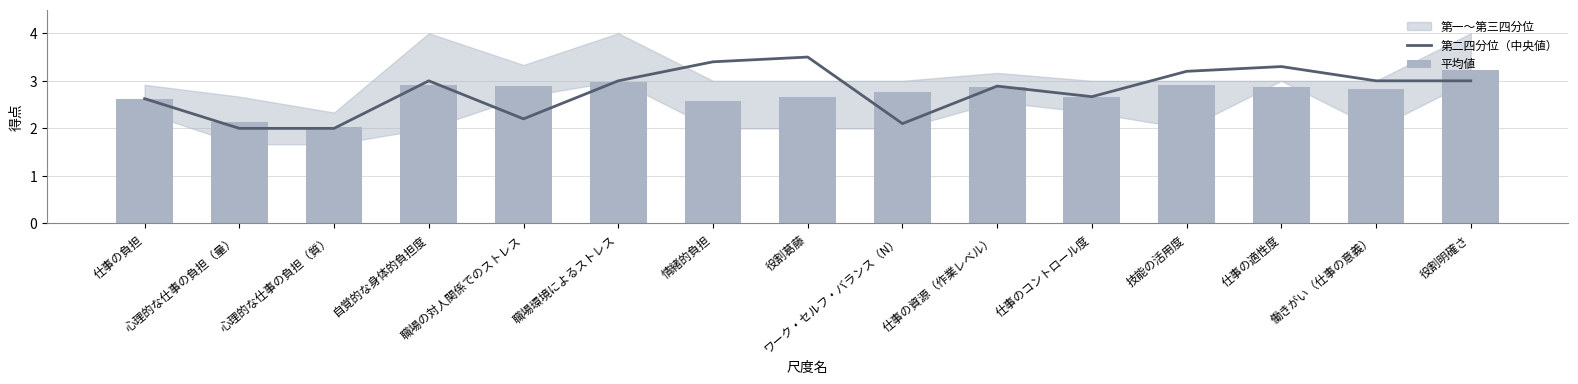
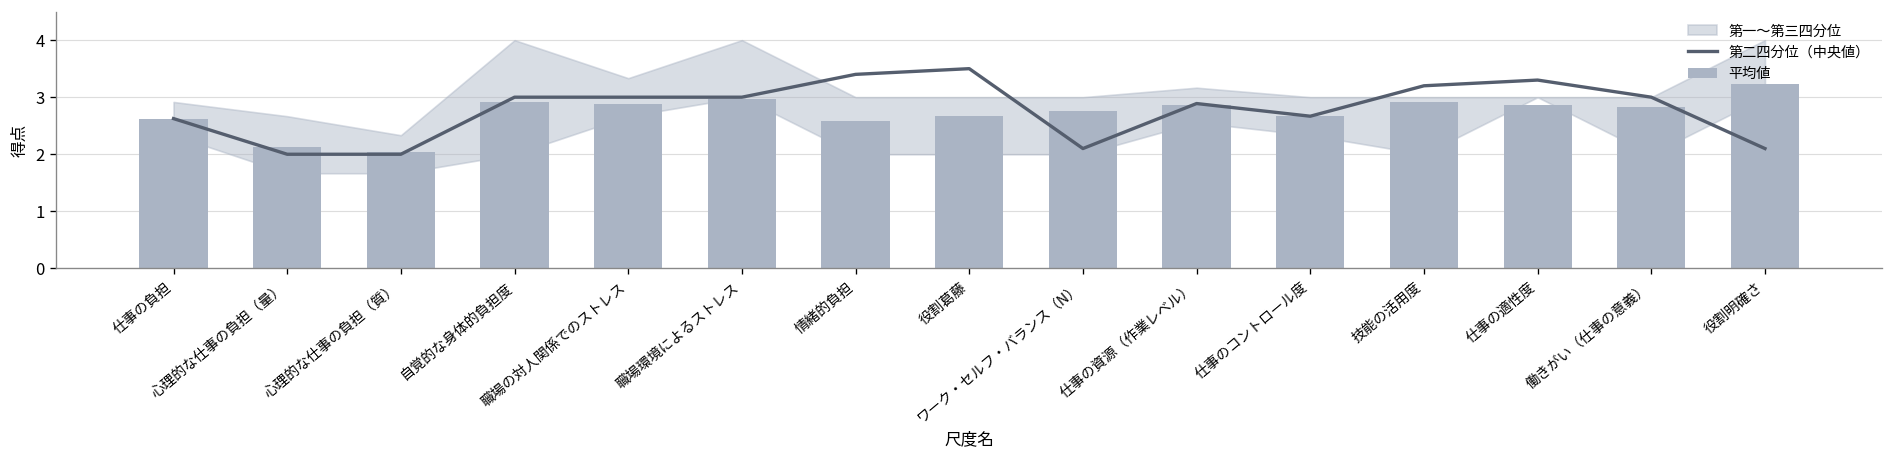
第二四分位（中央値）, 職場の対人関係でのストレス: 2.2 -> 3.0
第二四分位（中央値）, 役割明確さ: 3.0 -> 2.1
